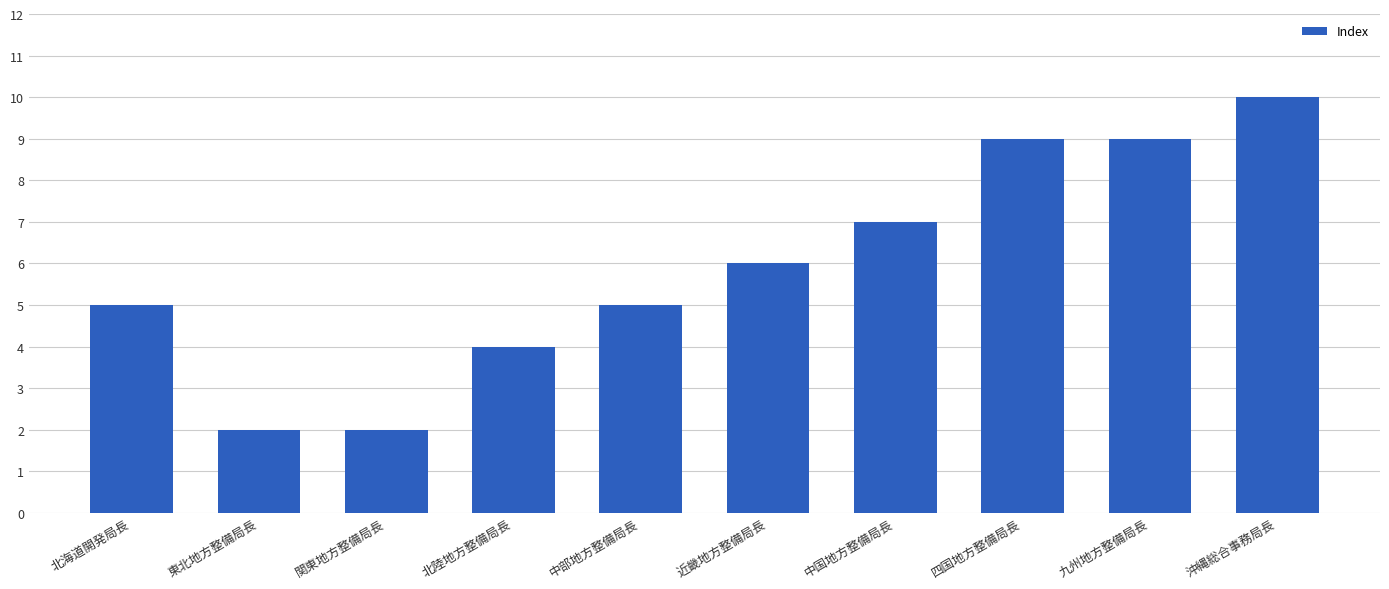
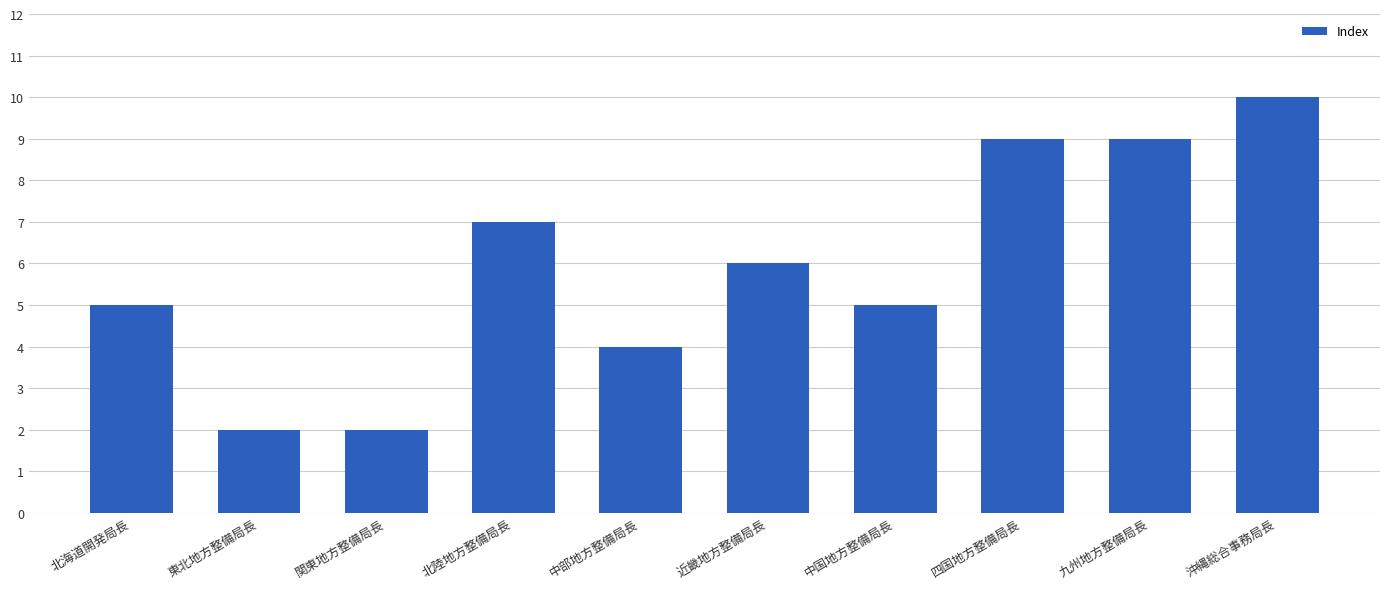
北陸地方整備局長: 4 -> 7
中部地方整備局長: 5 -> 4
中国地方整備局長: 7 -> 5
